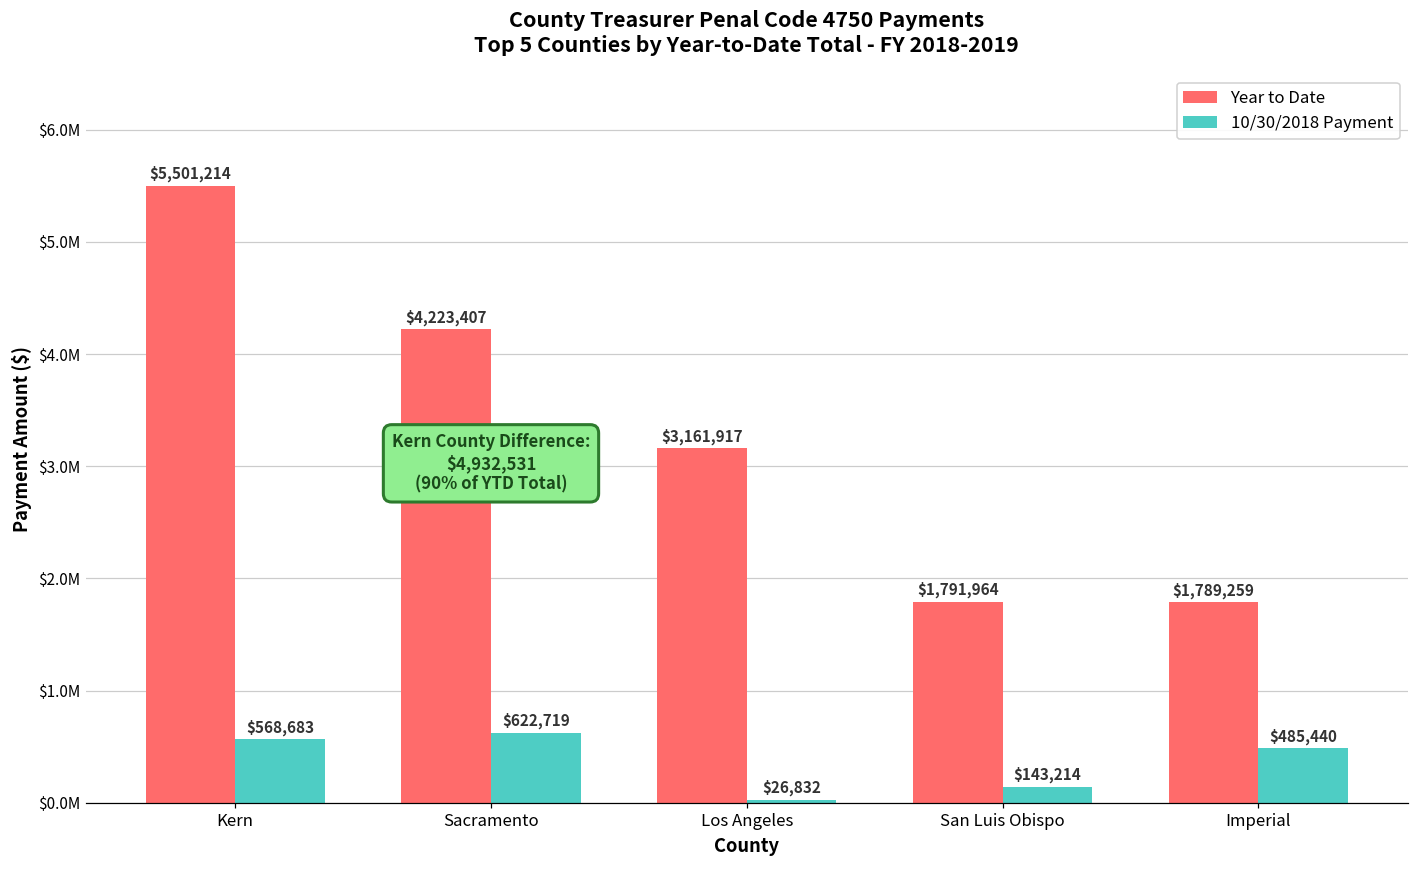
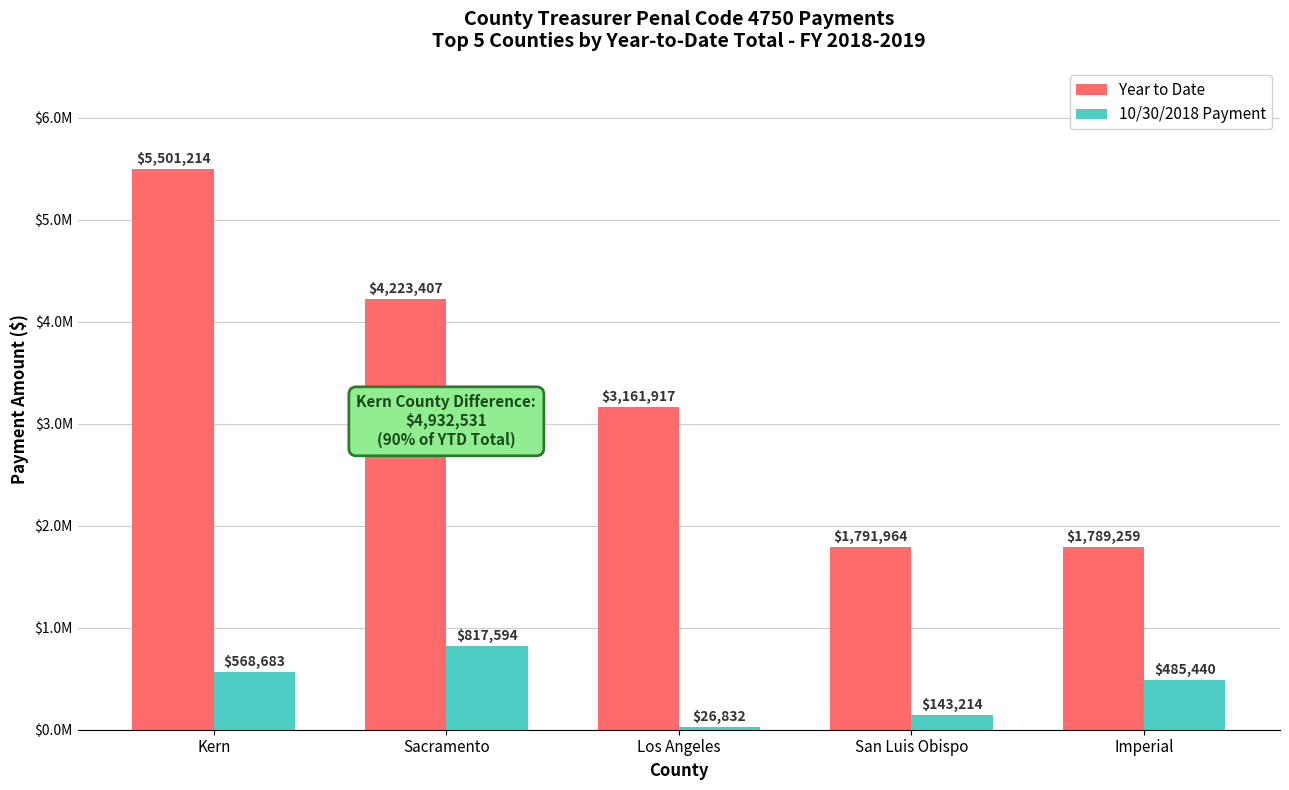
10/30/2018 Payment, Sacramento: $622,719 -> $817,594
